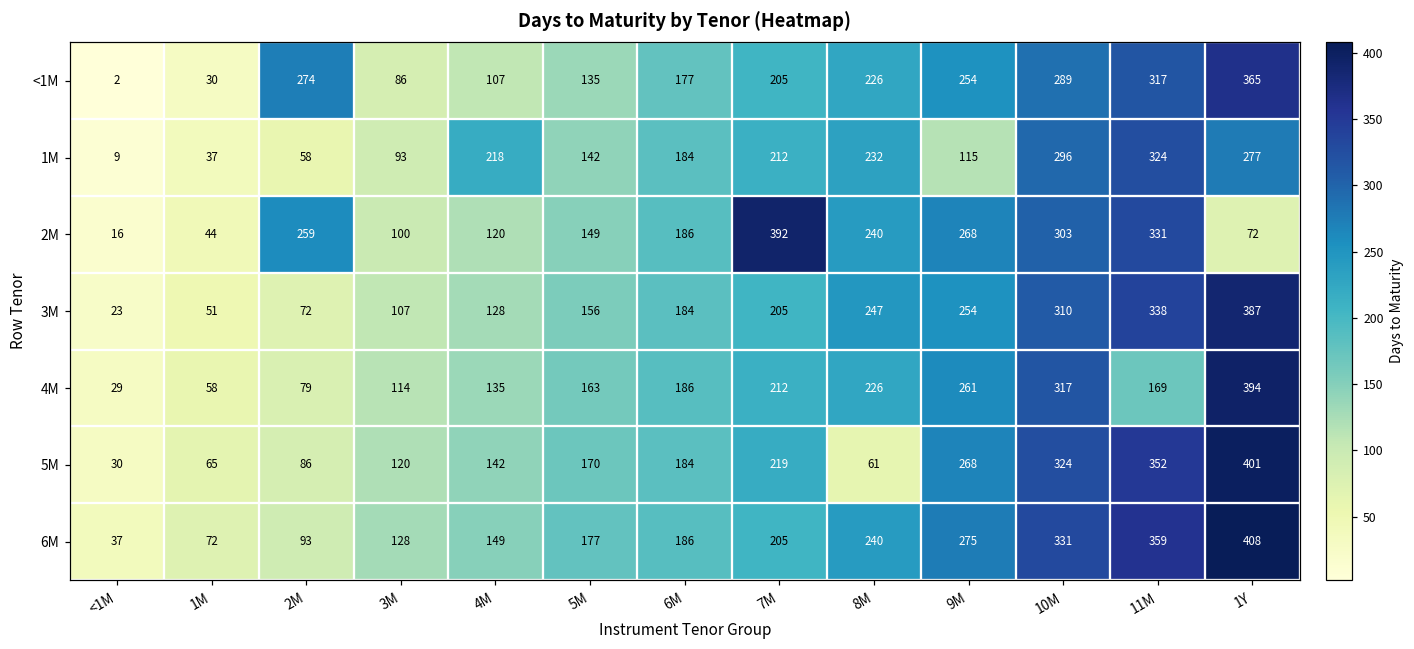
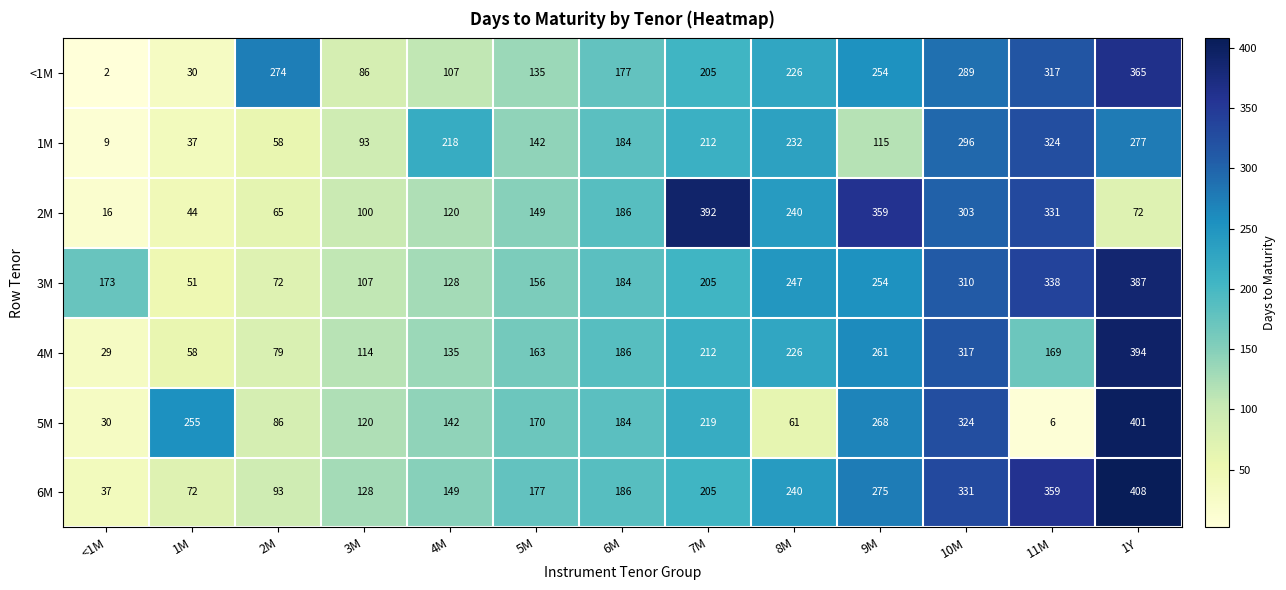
2M, 2M: 259 -> 65
2M, 9M: 268 -> 359
3M, <1M: 23 -> 173
5M, 1M: 65 -> 255
5M, 11M: 352 -> 6
